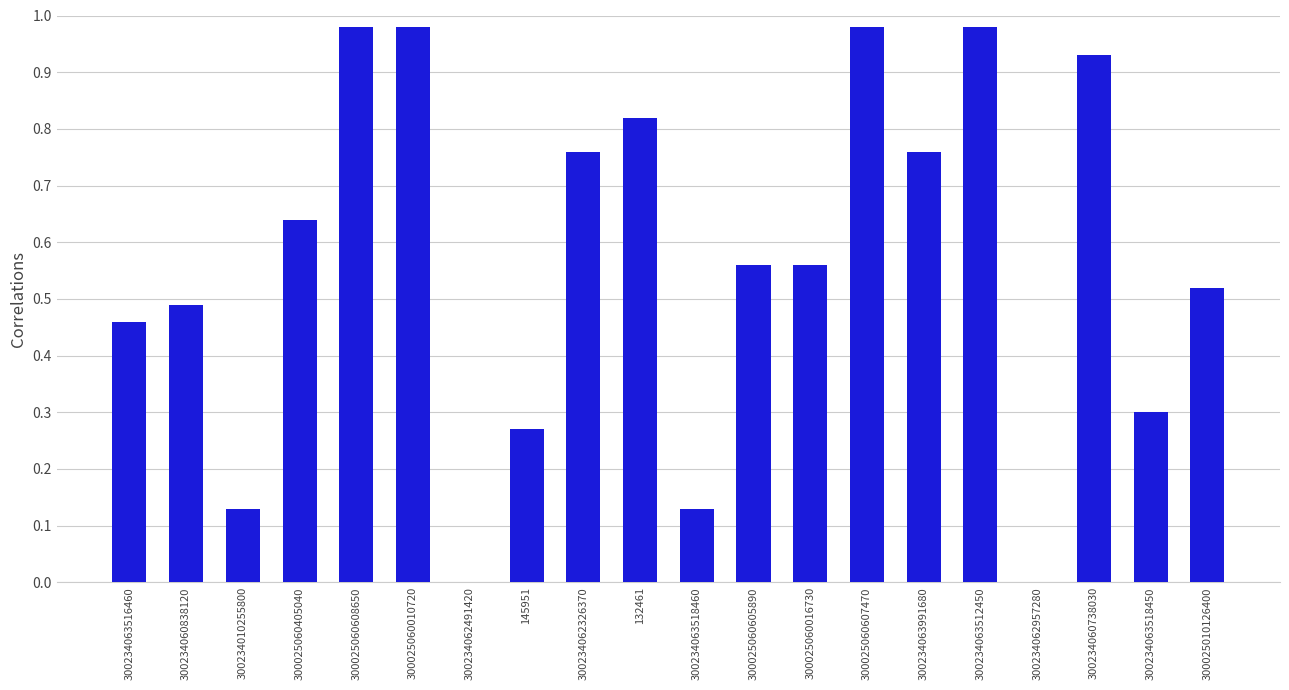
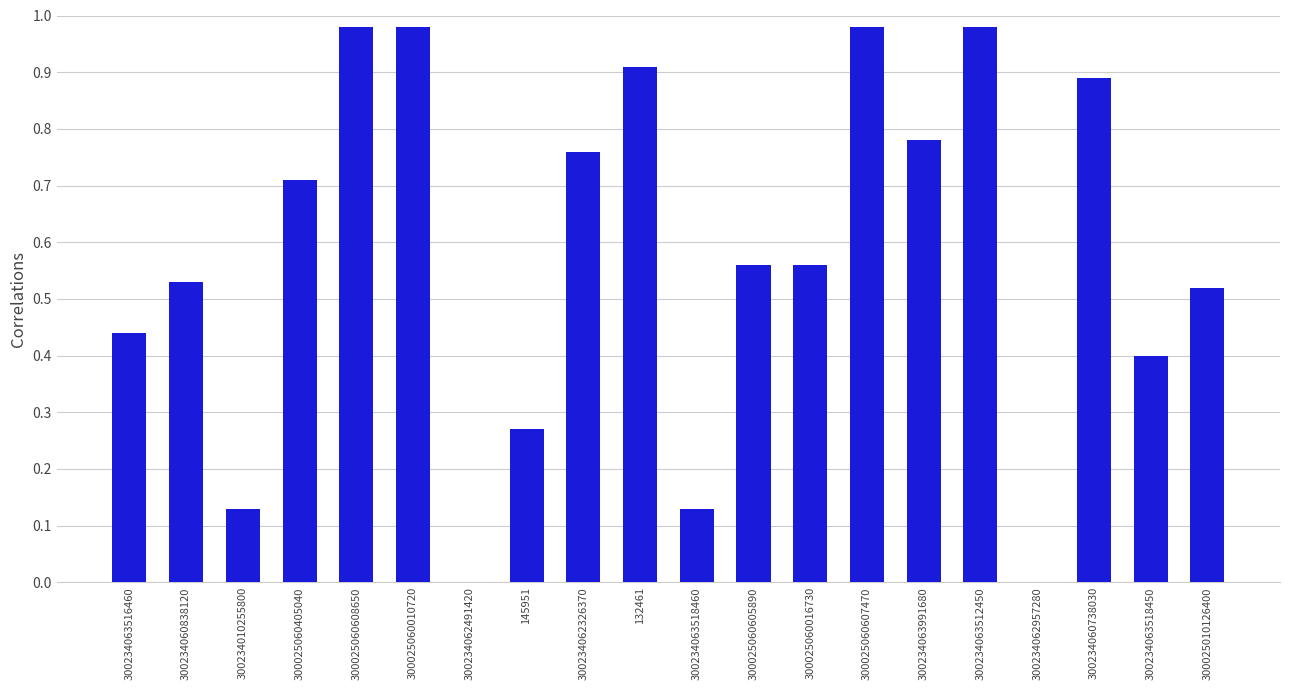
300234063516460: 0.46 -> 0.44
300234060838120: 0.49 -> 0.53
300025060405040: 0.64 -> 0.71
132461: 0.82 -> 0.91
300234063991680: 0.76 -> 0.78
300234060738030: 0.93 -> 0.89
300234063518450: 0.3 -> 0.4
